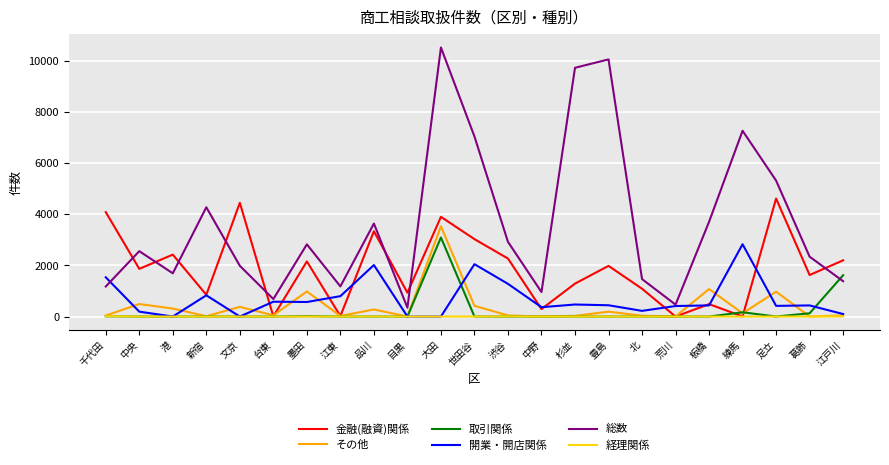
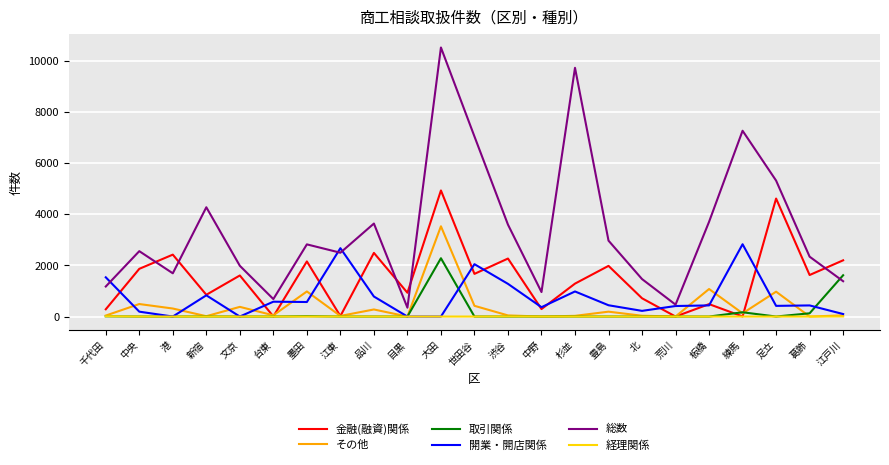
金融(融資)関係, 千代田: 4100 -> 300
金融(融資)関係, 文京: 4500 -> 1600
開業・開店関係, 江東: 800 -> 2700
総数, 江東: 1200 -> 2500
金融(融資)関係, 品川: 3300 -> 2500
開業・開店関係, 品川: 2000 -> 800
金融(融資)関係, 大田: 3900 -> 4900
取引関係, 大田: 3100 -> 2300
金融(融資)関係, 世田谷: 3000 -> 1700
総数, 渋谷: 2900 -> 3600
開業・開店関係, 杉並: 500 -> 1000
総数, 豊島: 10100 -> 3000
金融(融資)関係, 北: 1100 -> 700
